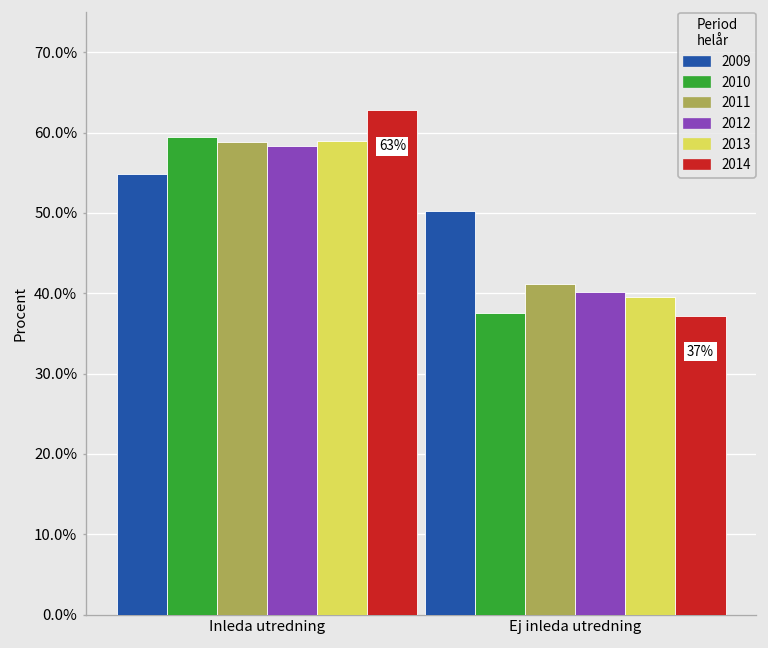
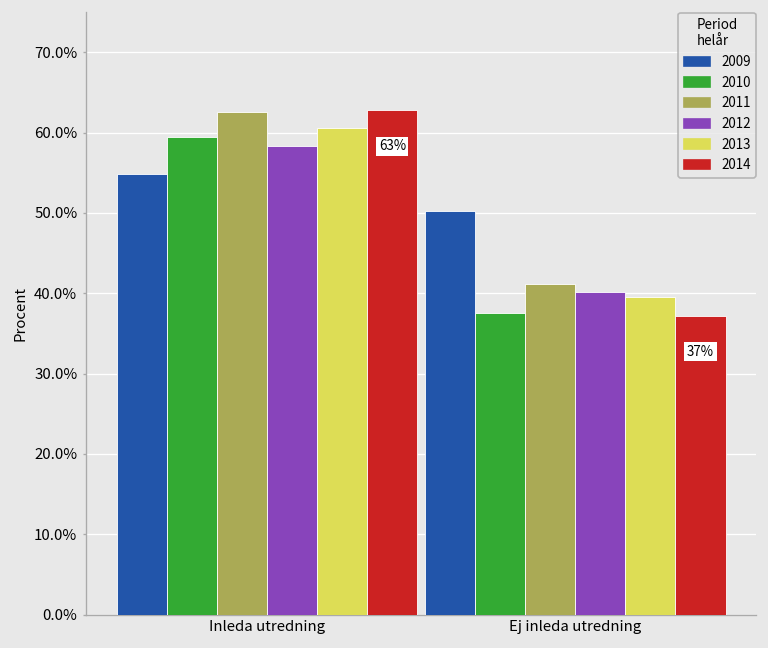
2011, Inleda utredning: 59% -> 63%
2013, Inleda utredning: 59% -> 61%
